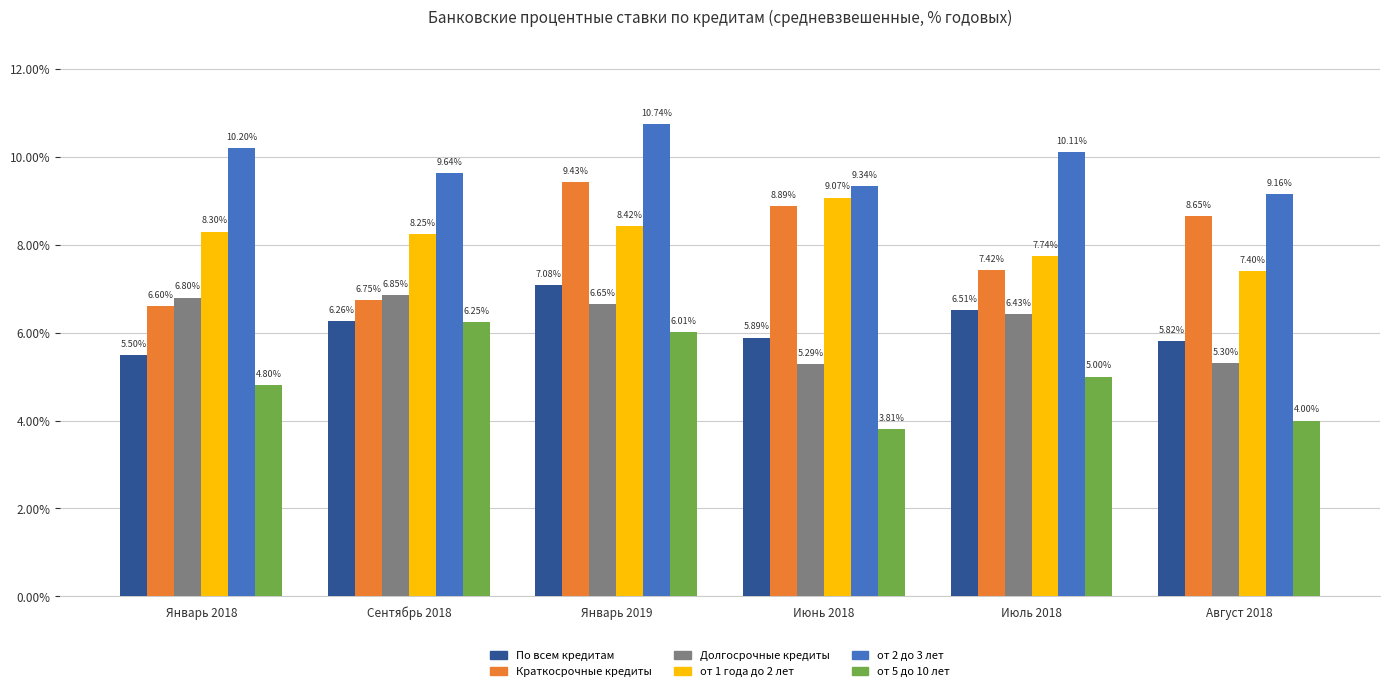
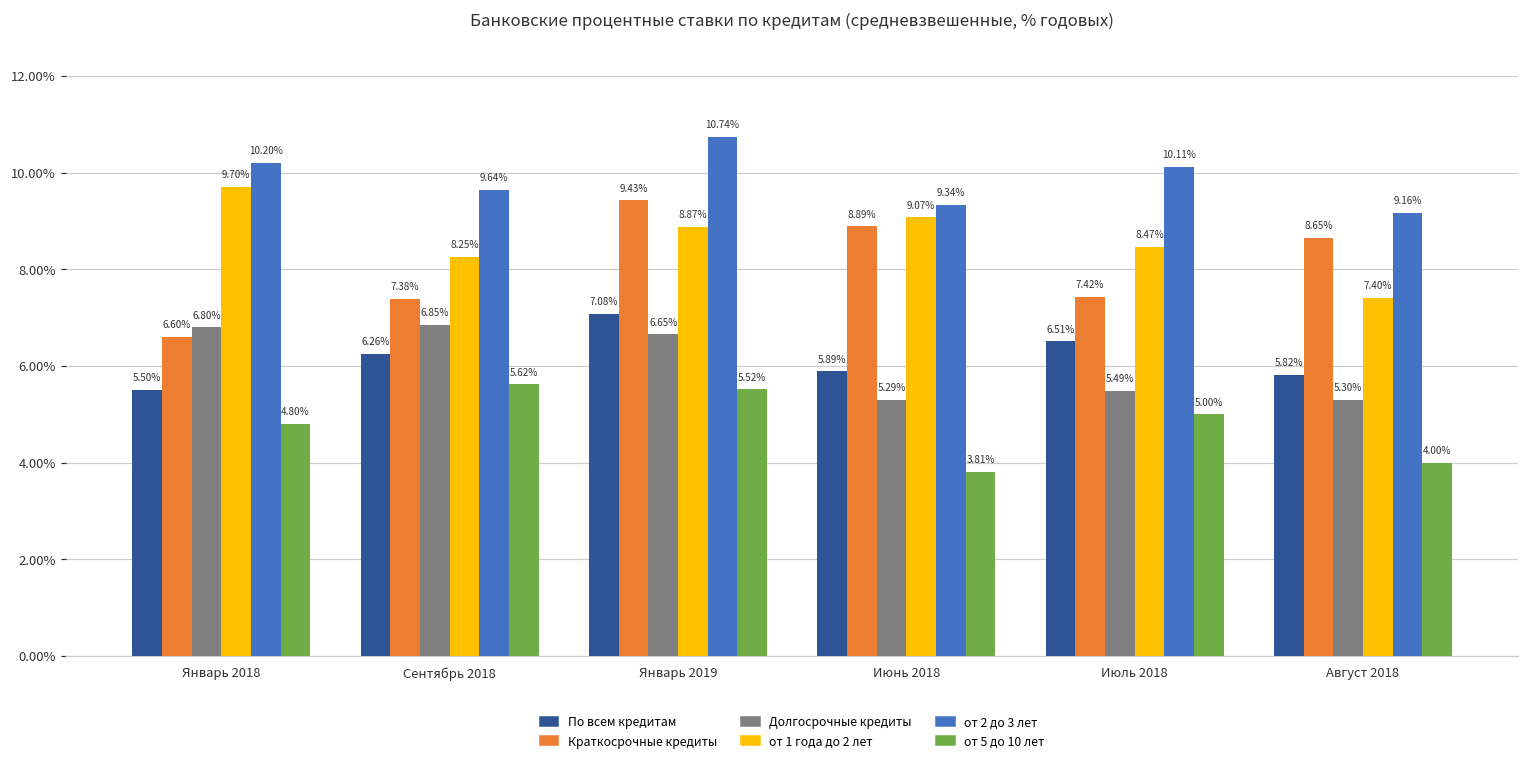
от 1 года до 2 лет, Январь 2018: 8.30% -> 9.70%
Краткосрочные кредиты, Сентябрь 2018: 6.75% -> 7.38%
от 5 до 10 лет, Сентябрь 2018: 6.25% -> 5.62%
от 1 года до 2 лет, Январь 2019: 8.42% -> 8.87%
от 5 до 10 лет, Январь 2019: 6.01% -> 5.52%
Долгосрочные кредиты, Июль 2018: 6.43% -> 5.49%
от 1 года до 2 лет, Июль 2018: 7.74% -> 8.47%
